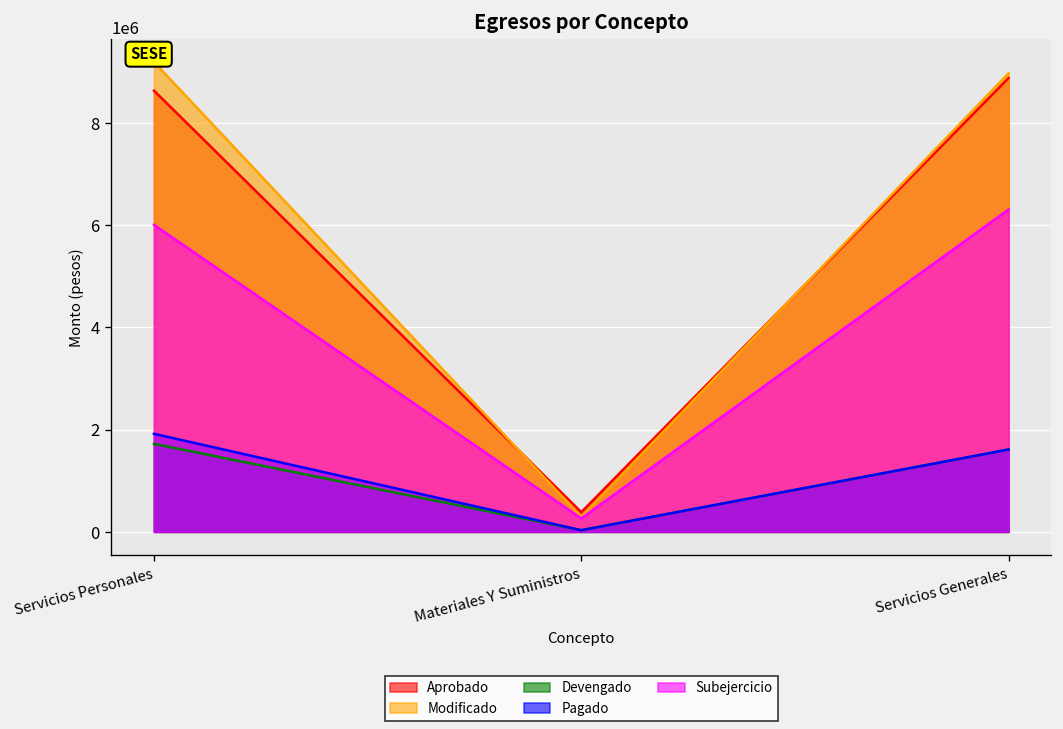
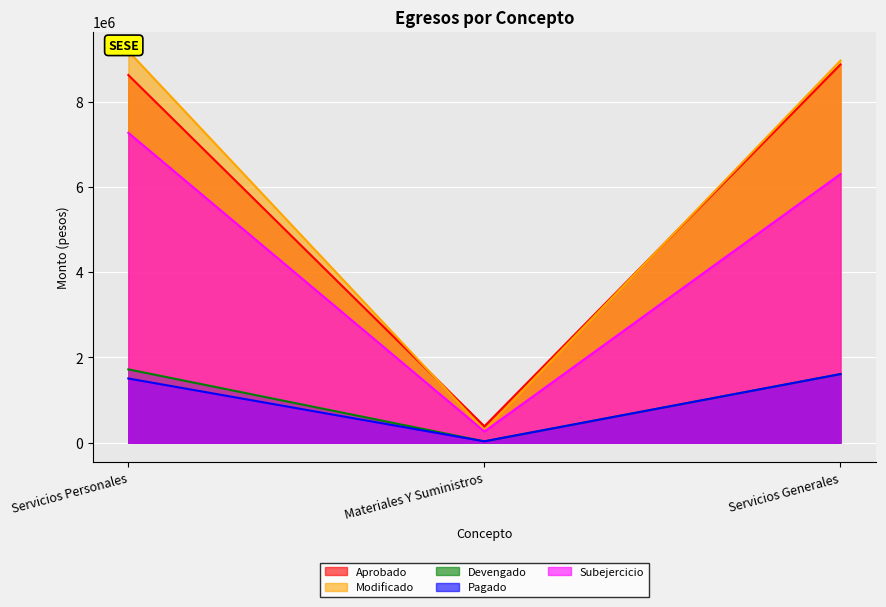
Pagado, Servicios Personales: 1900000 -> 1500000
Subejercicio, Servicios Personales: 6000000 -> 7300000
